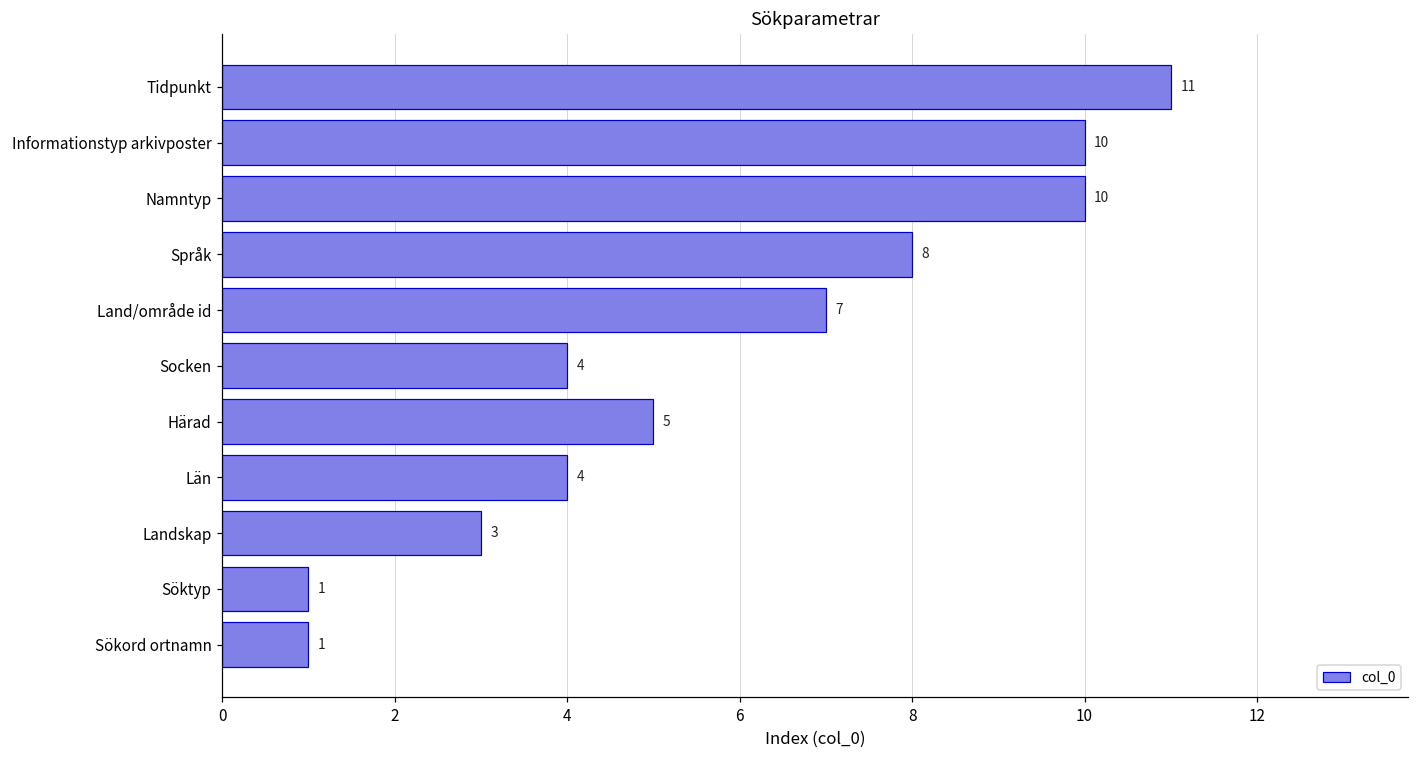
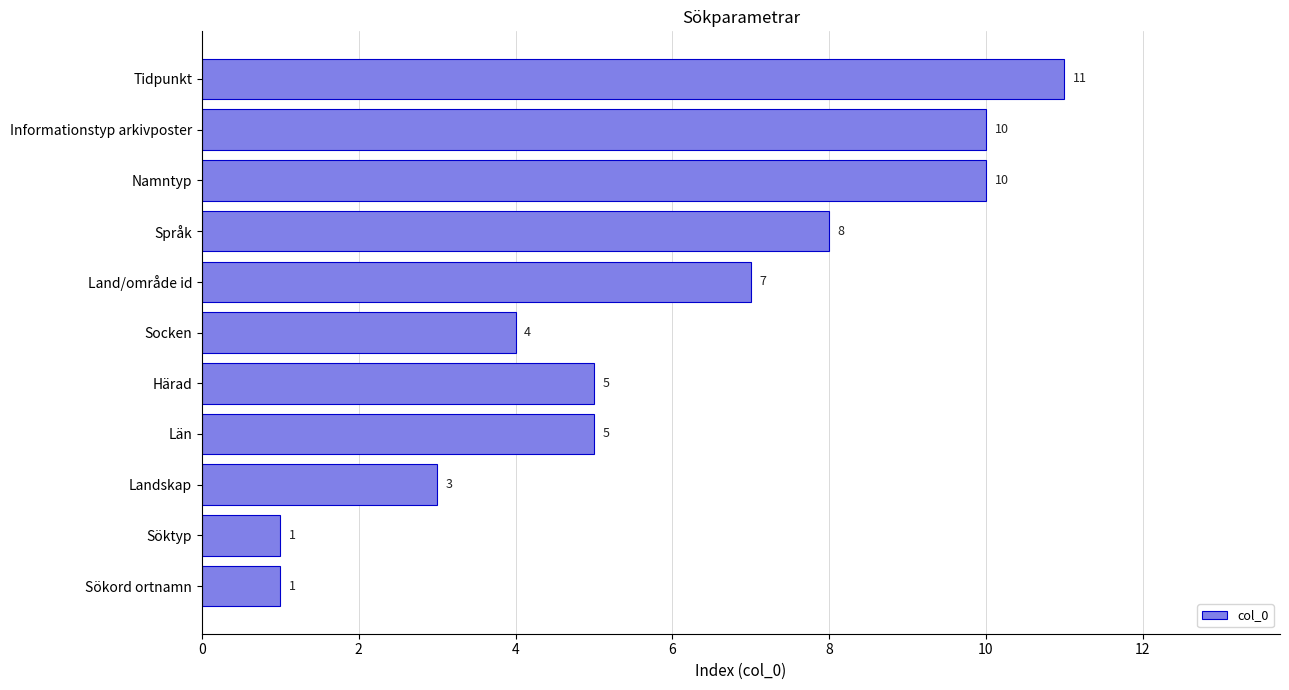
Län: 4 -> 5
